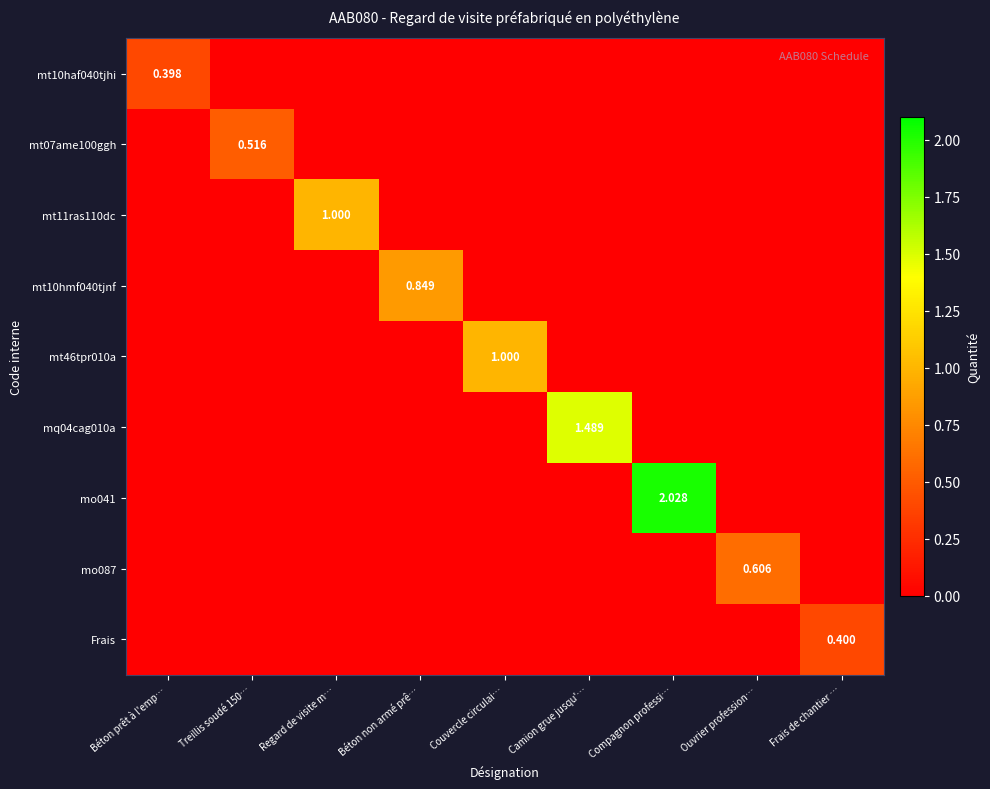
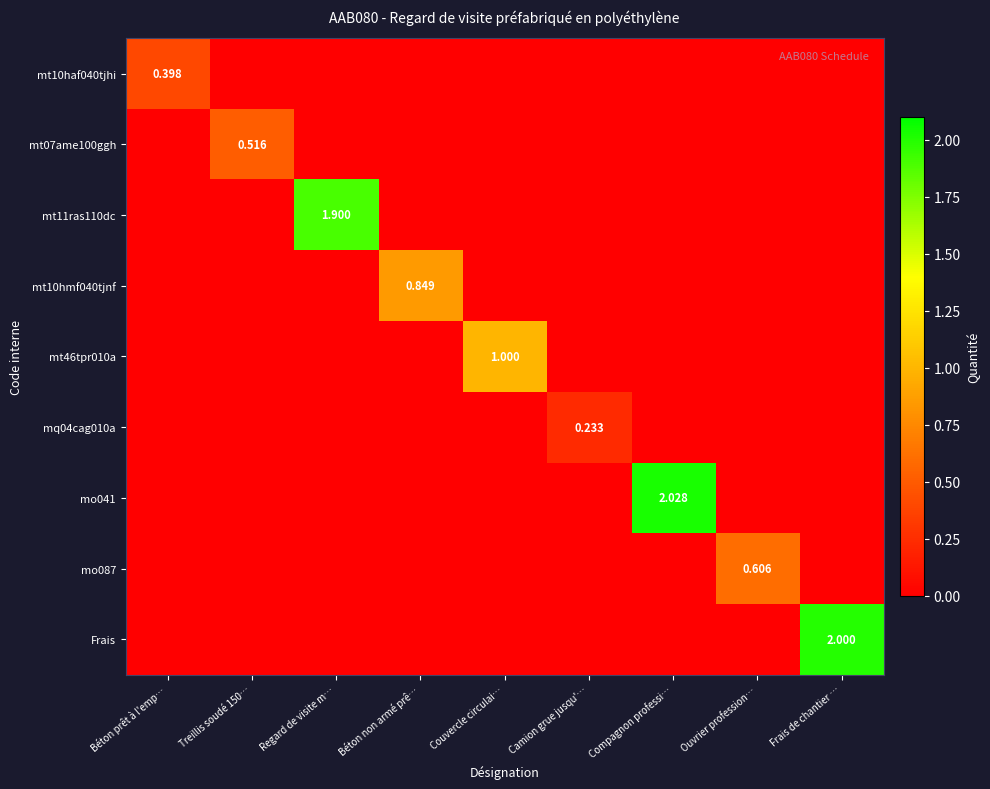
mt11ras110dc, Regard de visite m…: 1.000 -> 1.900
mq04cag010a, Camion grue jusqu'…: 1.489 -> 0.233
Frais, Frais de chantier …: 0.400 -> 2.000
